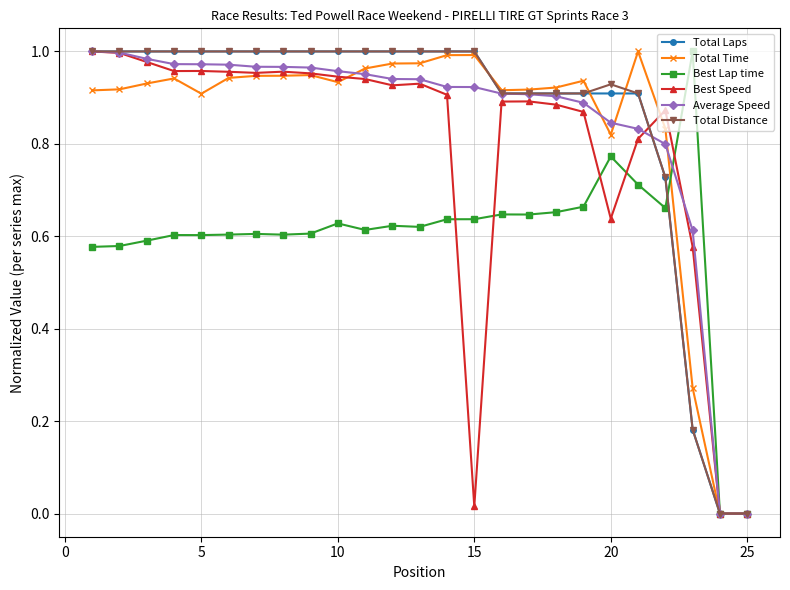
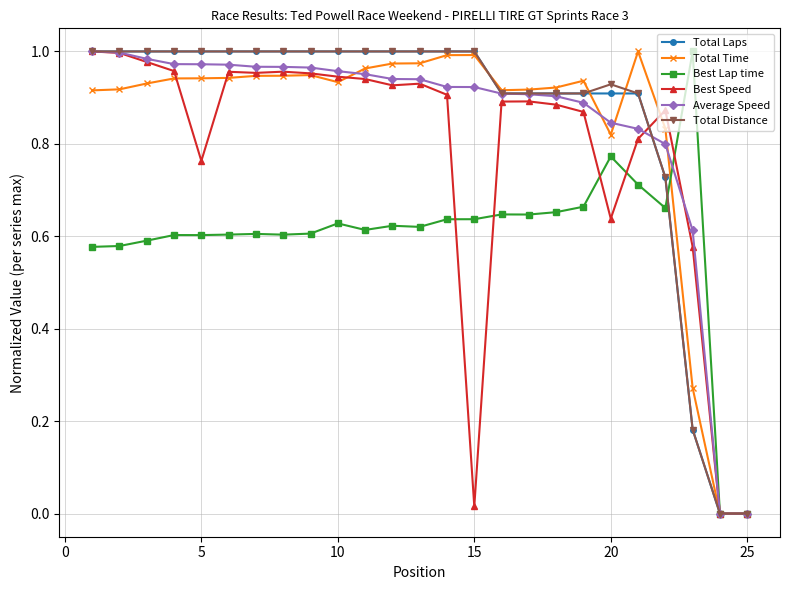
Total Time, 5: 0.91 -> 0.94
Best Speed, 5: 0.96 -> 0.76
